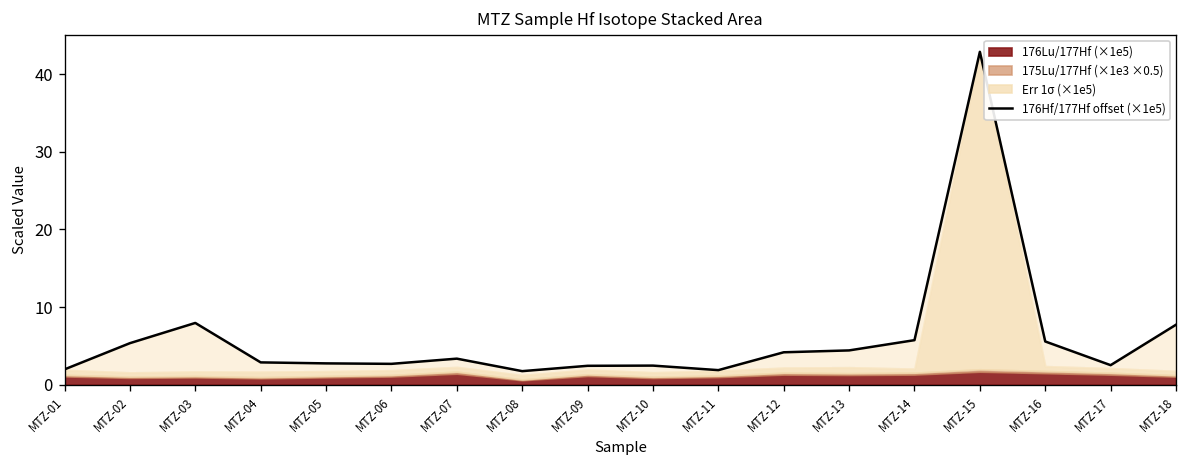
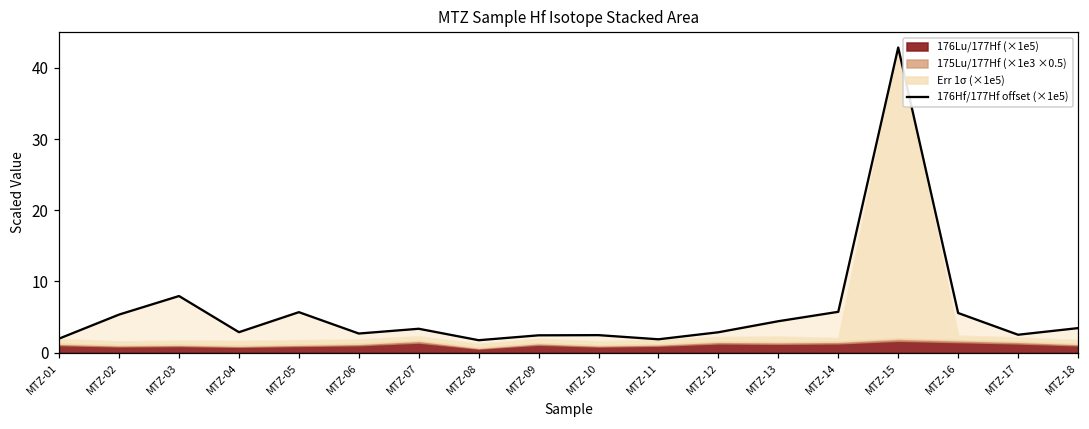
176Hf/177Hf offset (×1e5), MTZ-05: 1 -> 4
176Hf/177Hf offset (×1e5), MTZ-12: 2 -> 1
176Hf/177Hf offset (×1e5), MTZ-18: 6 -> 2
